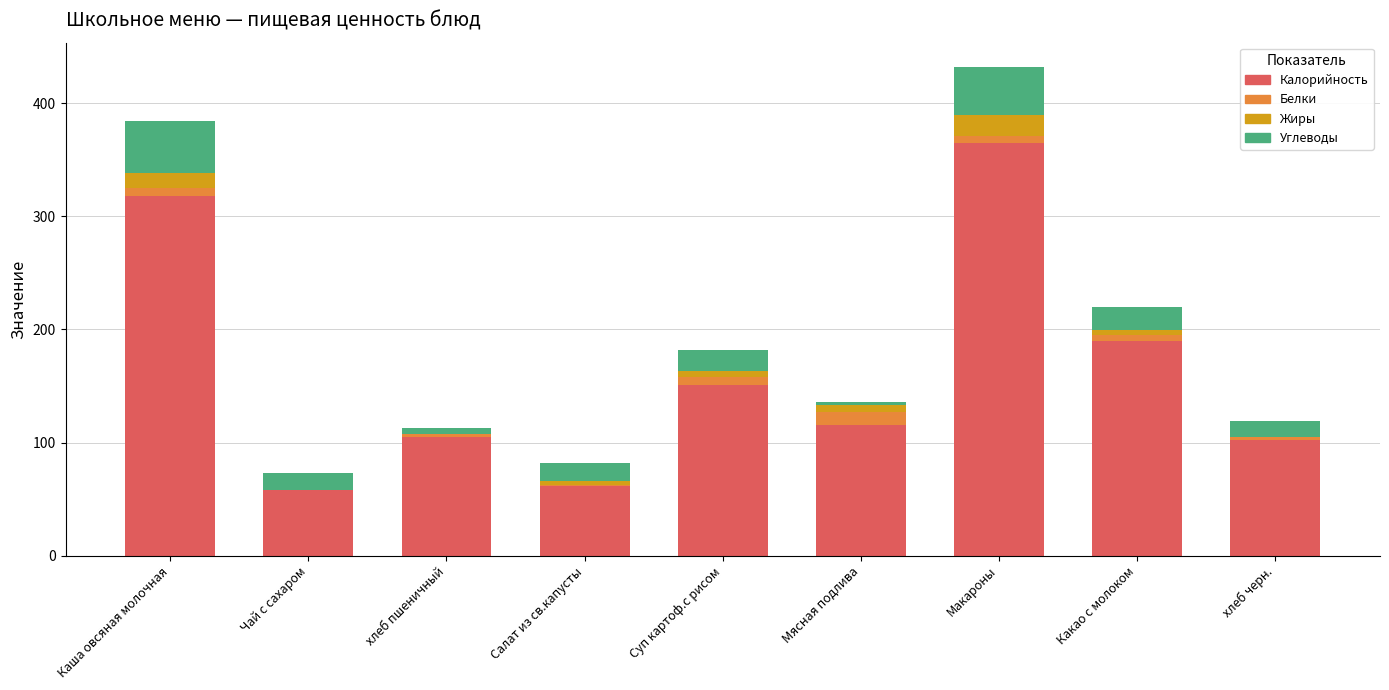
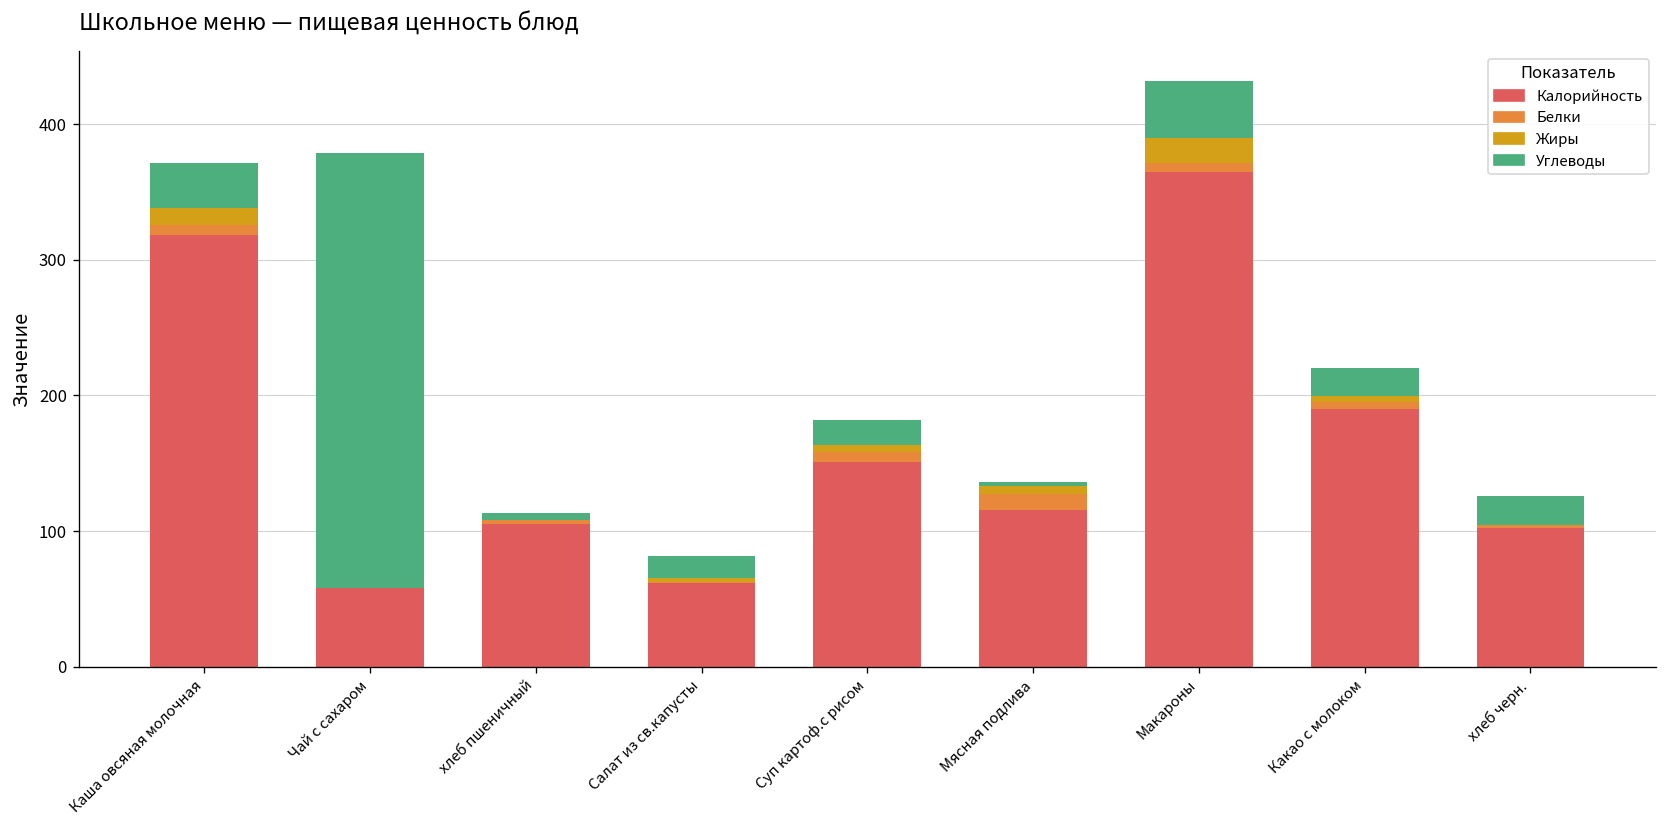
Углеводы, Каша овсяная молочная: 46 -> 33
Углеводы, Чай с сахаром: 15 -> 321
Углеводы, хлеб черн.: 14 -> 21
